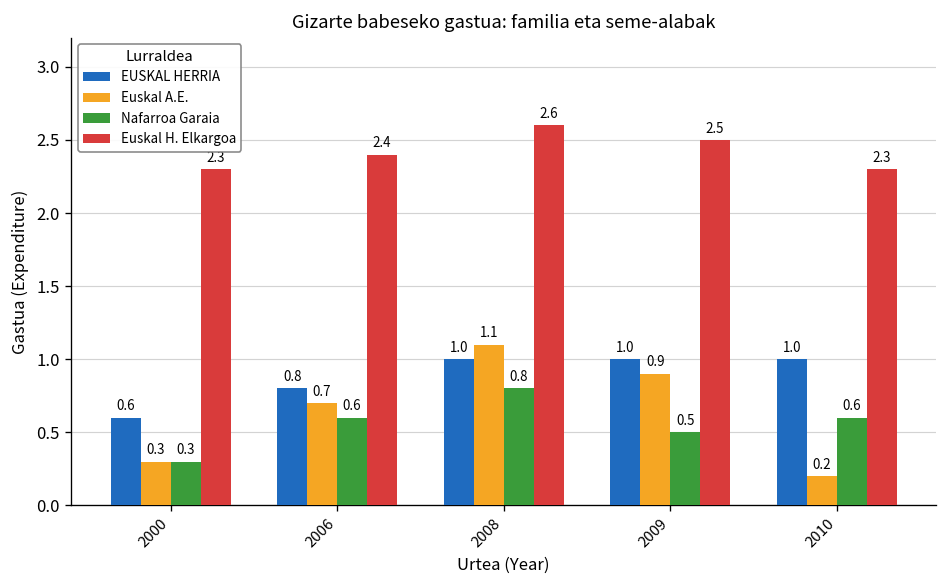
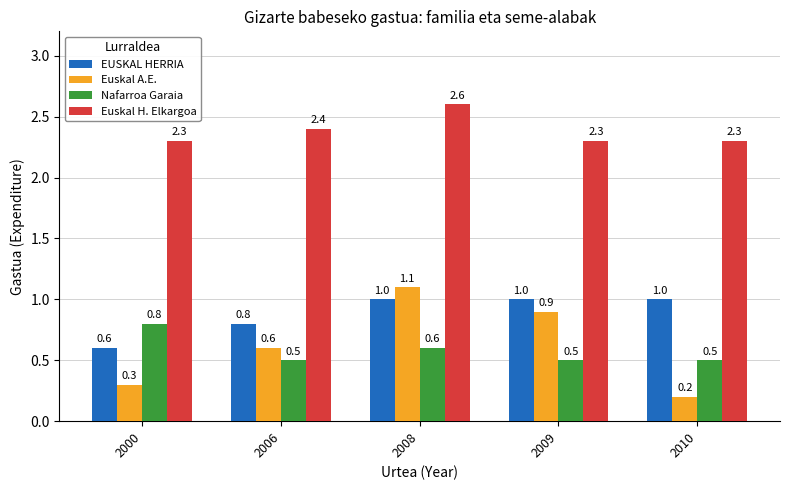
Nafarroa Garaia, 2000: 0.3 -> 0.8
Euskal A.E., 2006: 0.7 -> 0.6
Nafarroa Garaia, 2006: 0.6 -> 0.5
Nafarroa Garaia, 2008: 0.8 -> 0.6
Euskal H. Elkargoa, 2009: 2.5 -> 2.3
Nafarroa Garaia, 2010: 0.6 -> 0.5
